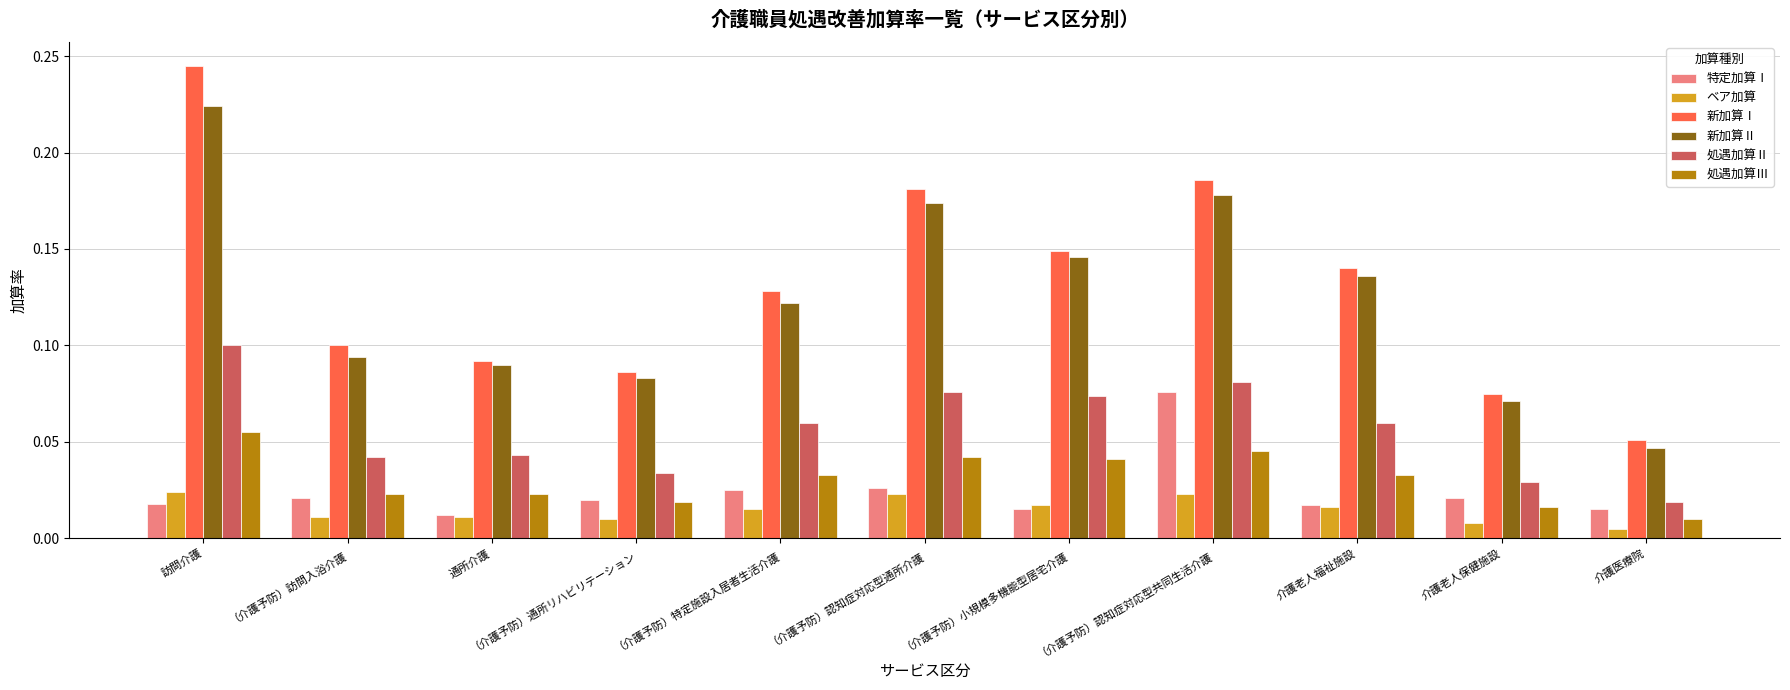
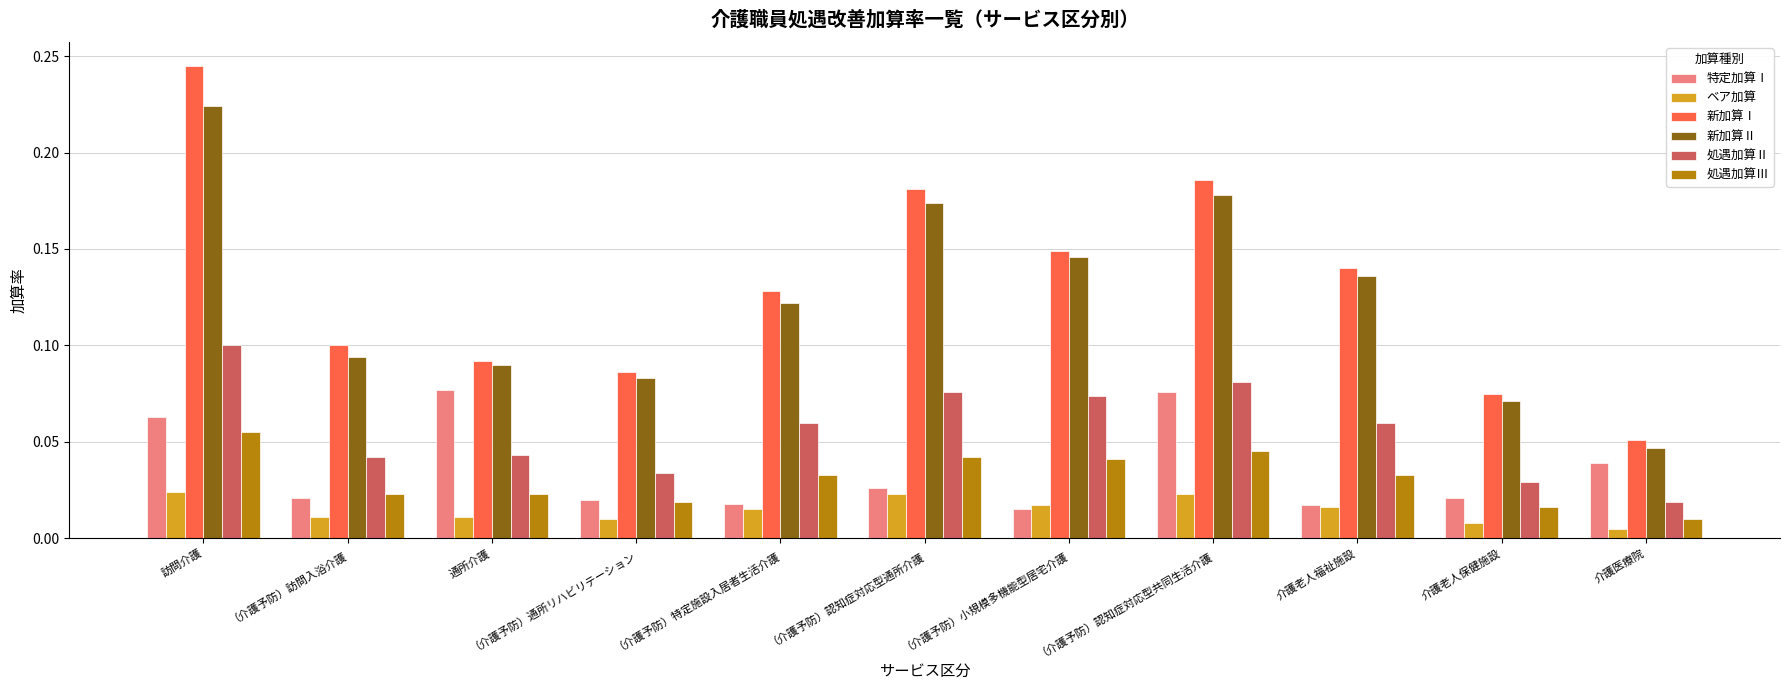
特定加算Ⅰ, 訪問介護: 0.018 -> 0.063
特定加算Ⅰ, 通所介護: 0.012 -> 0.077
特定加算Ⅰ, （介護予防）特定施設入居者生活介護: 0.025 -> 0.018
特定加算Ⅰ, 介護医療院: 0.015 -> 0.039
